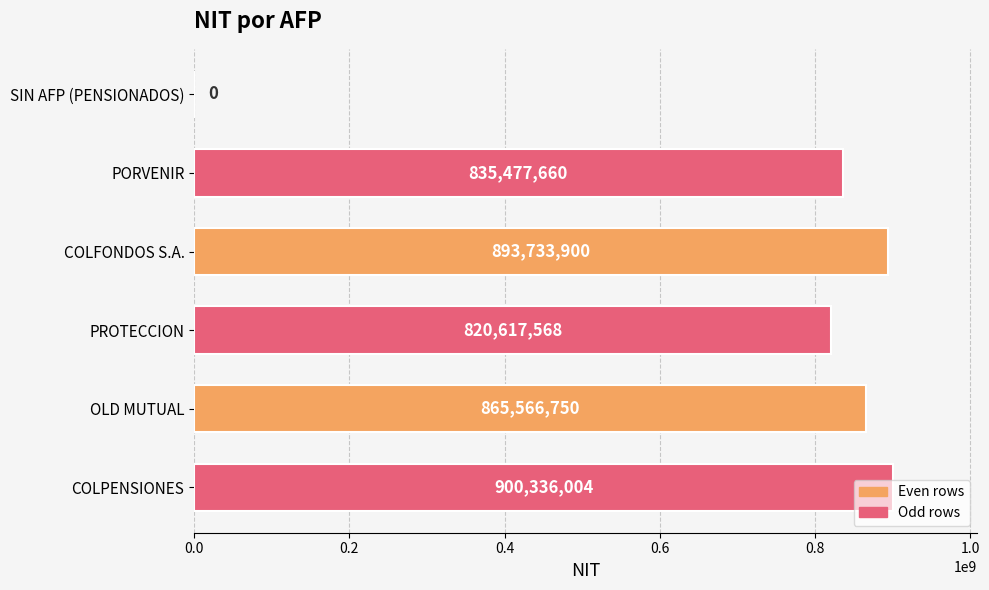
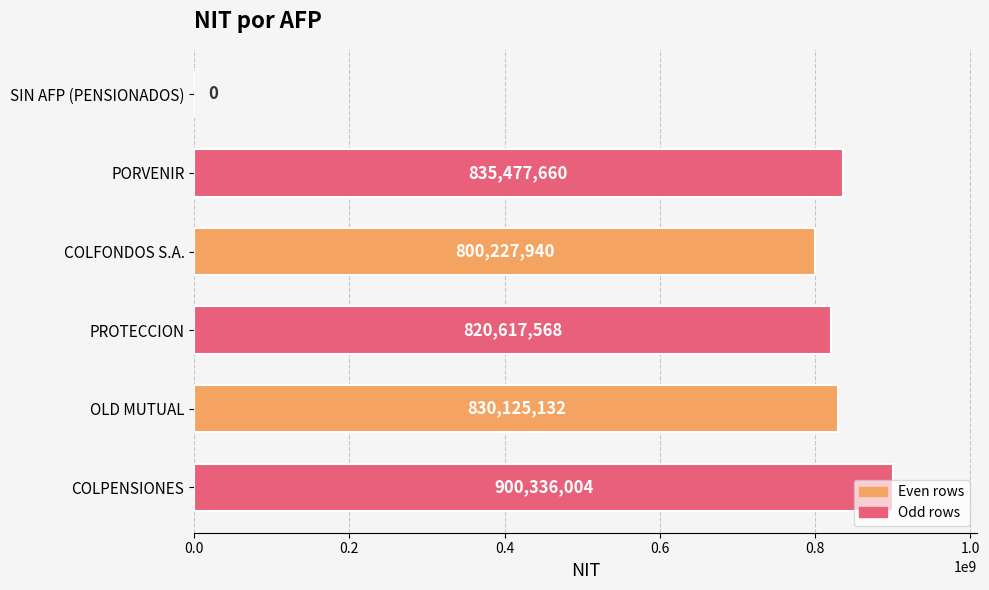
COLFONDOS S.A.: 893,733,900 -> 800,227,940
OLD MUTUAL: 865,566,750 -> 830,125,132
